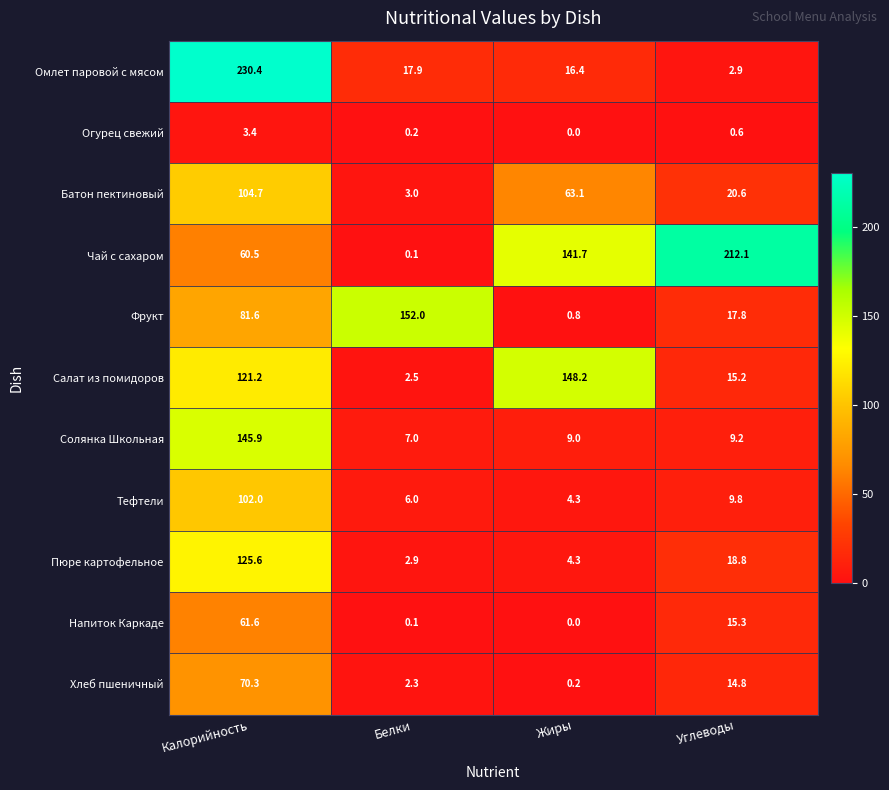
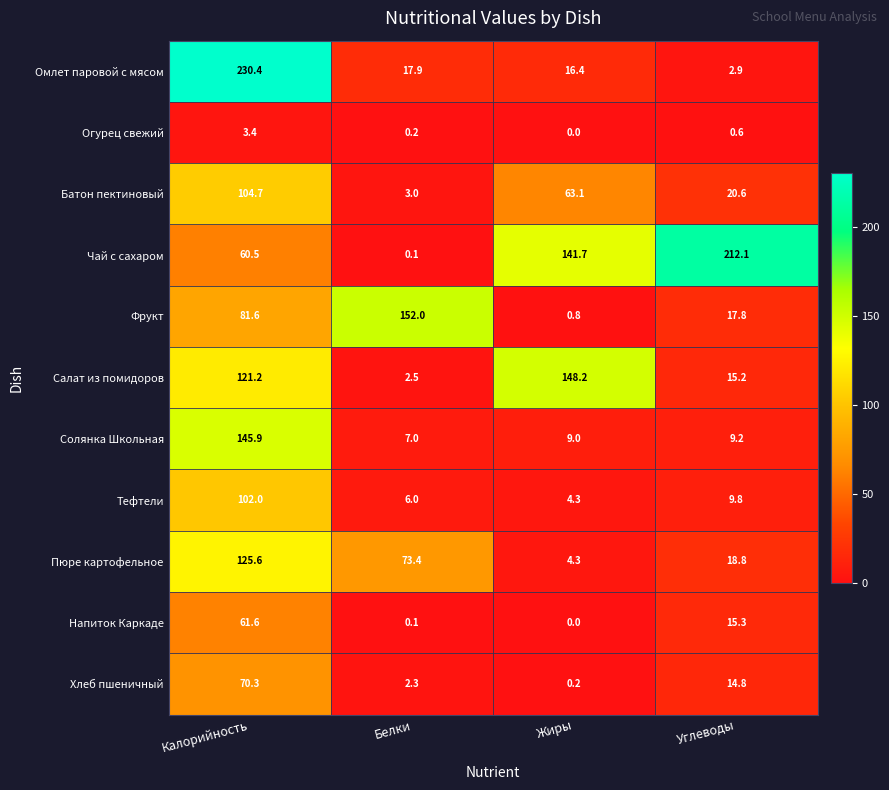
Пюре картофельное, Белки: 2.9 -> 73.4
